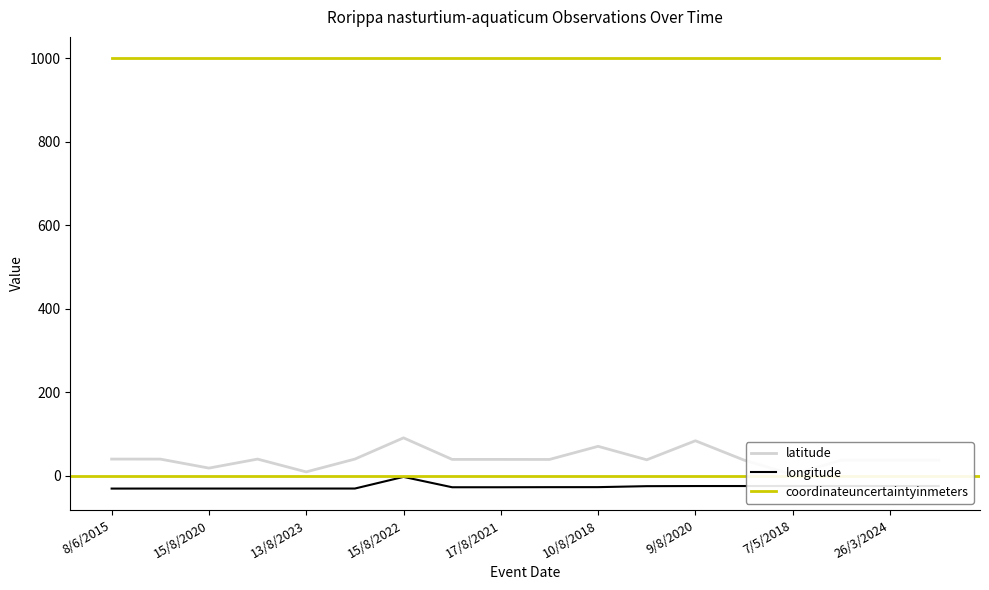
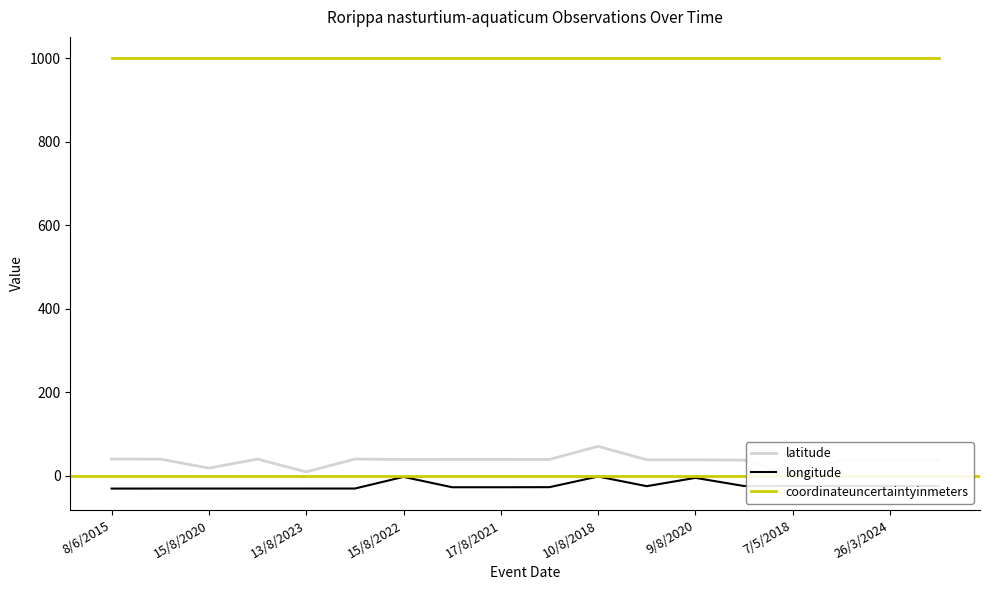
latitude, 15/8/2022: 90 -> 40
longitude, 10/8/2018: -30 -> 0
latitude, 9/8/2020: 80 -> 40
longitude, 9/8/2020: -30 -> -10
